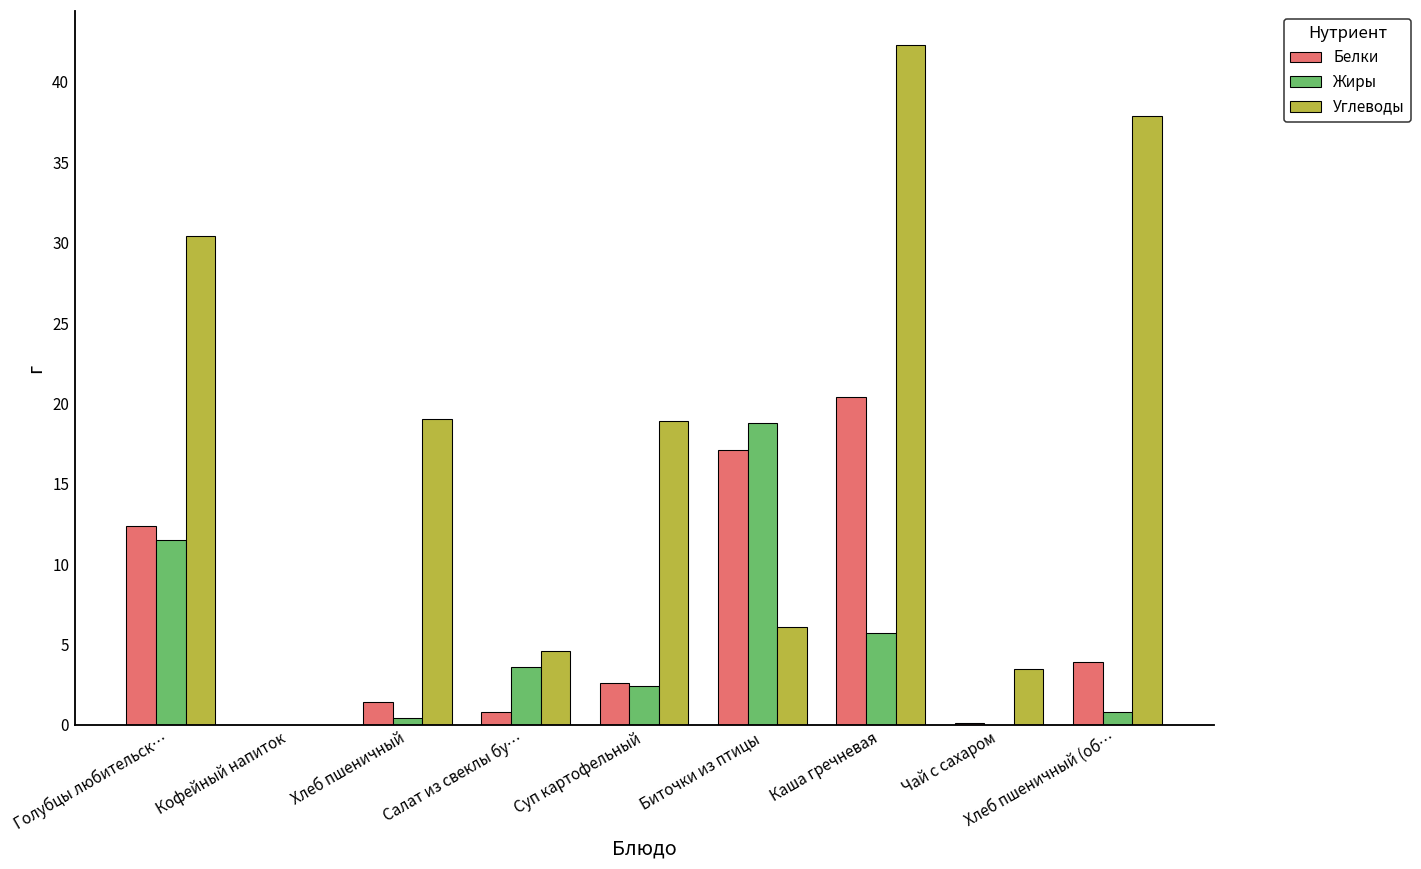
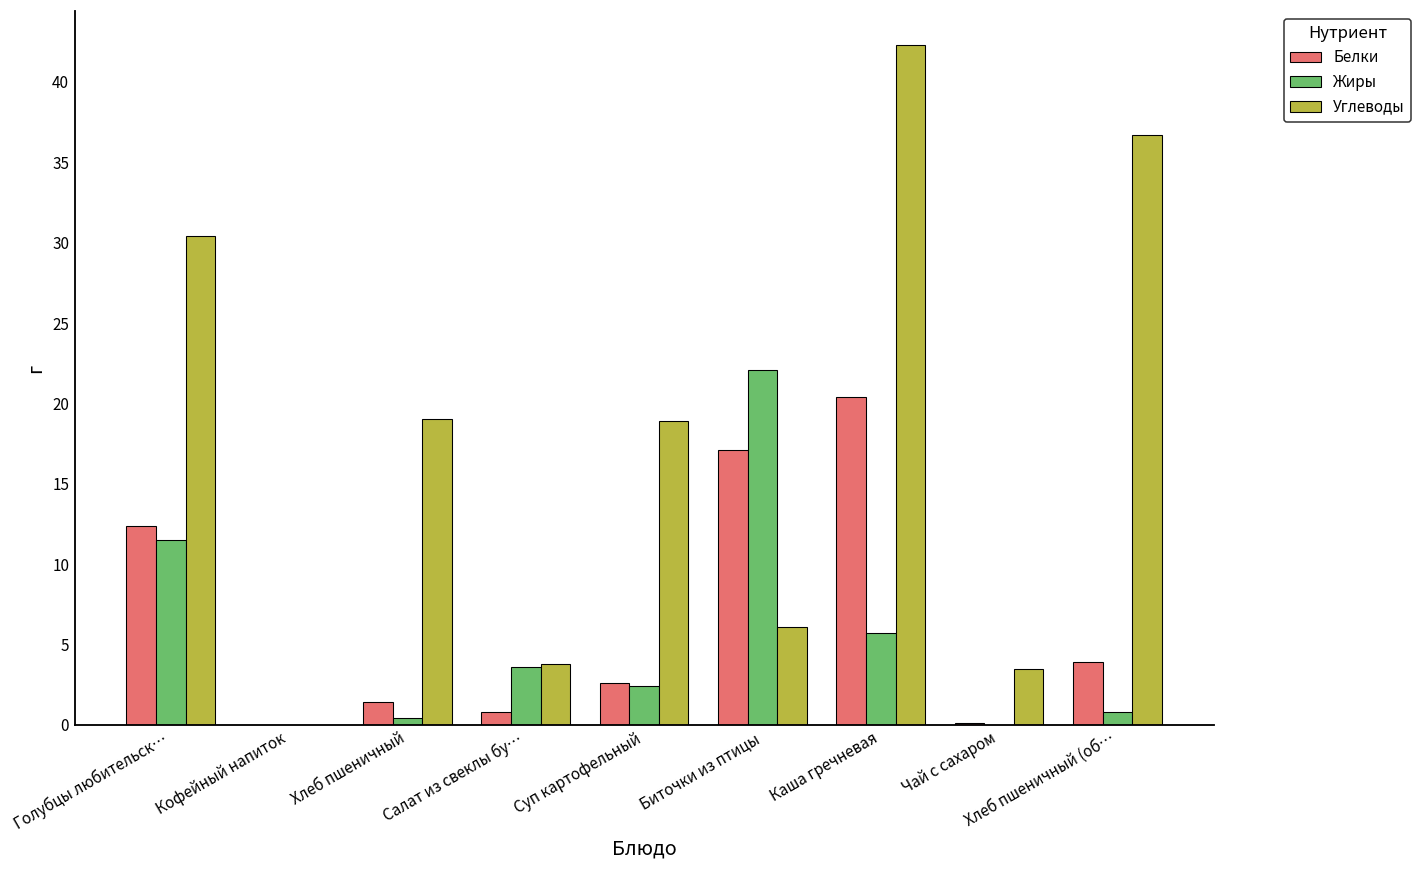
Углеводы, Салат из свеклы бу…: 4.6 -> 3.8
Жиры, Биточки из птицы: 18.8 -> 22.1
Углеводы, Хлеб пшеничный (об…: 37.9 -> 36.7
